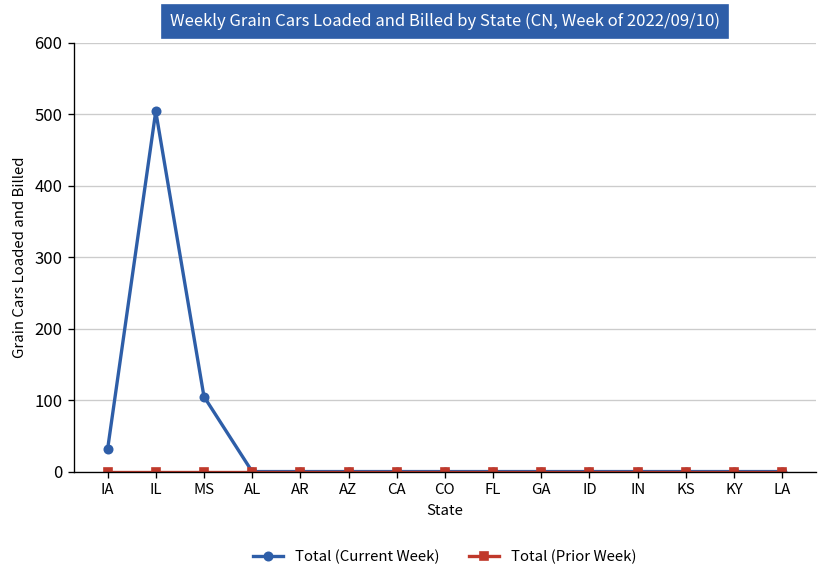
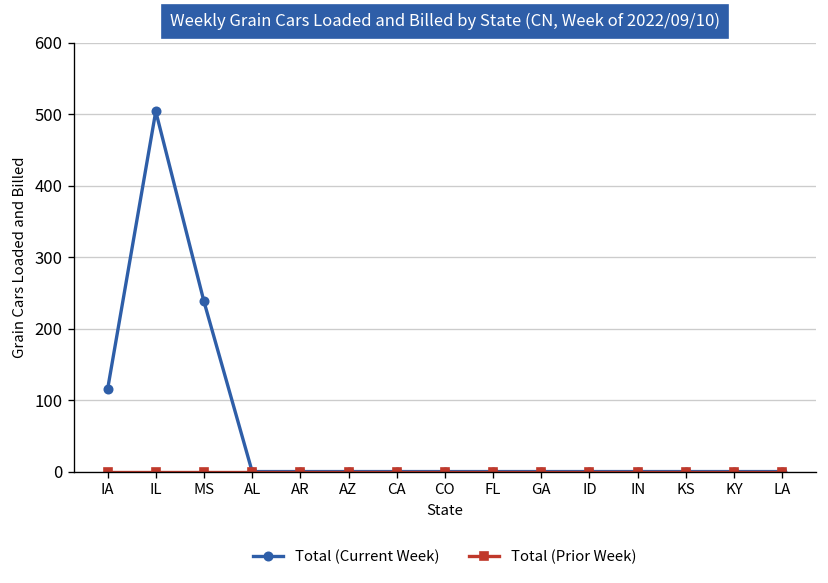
Total (Current Week), IA: 30 -> 120
Total (Current Week), MS: 110 -> 240
